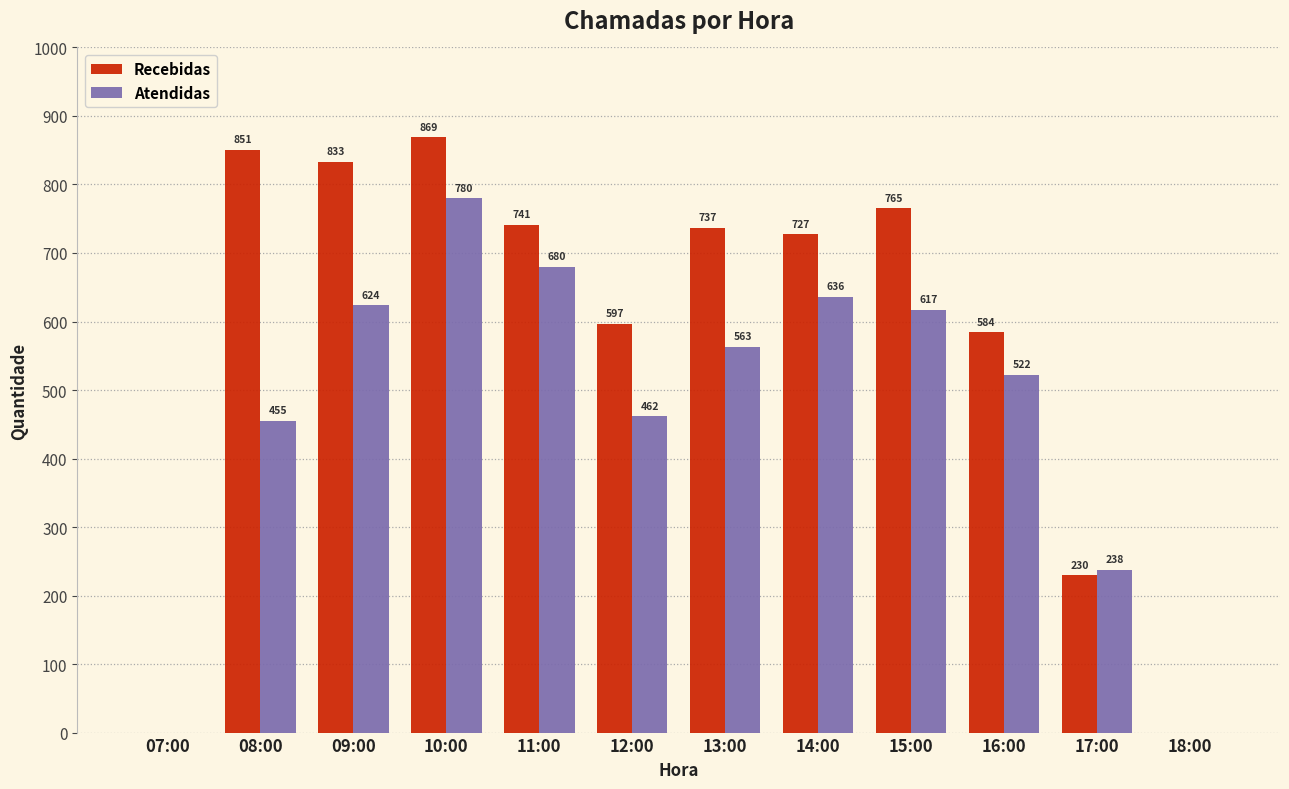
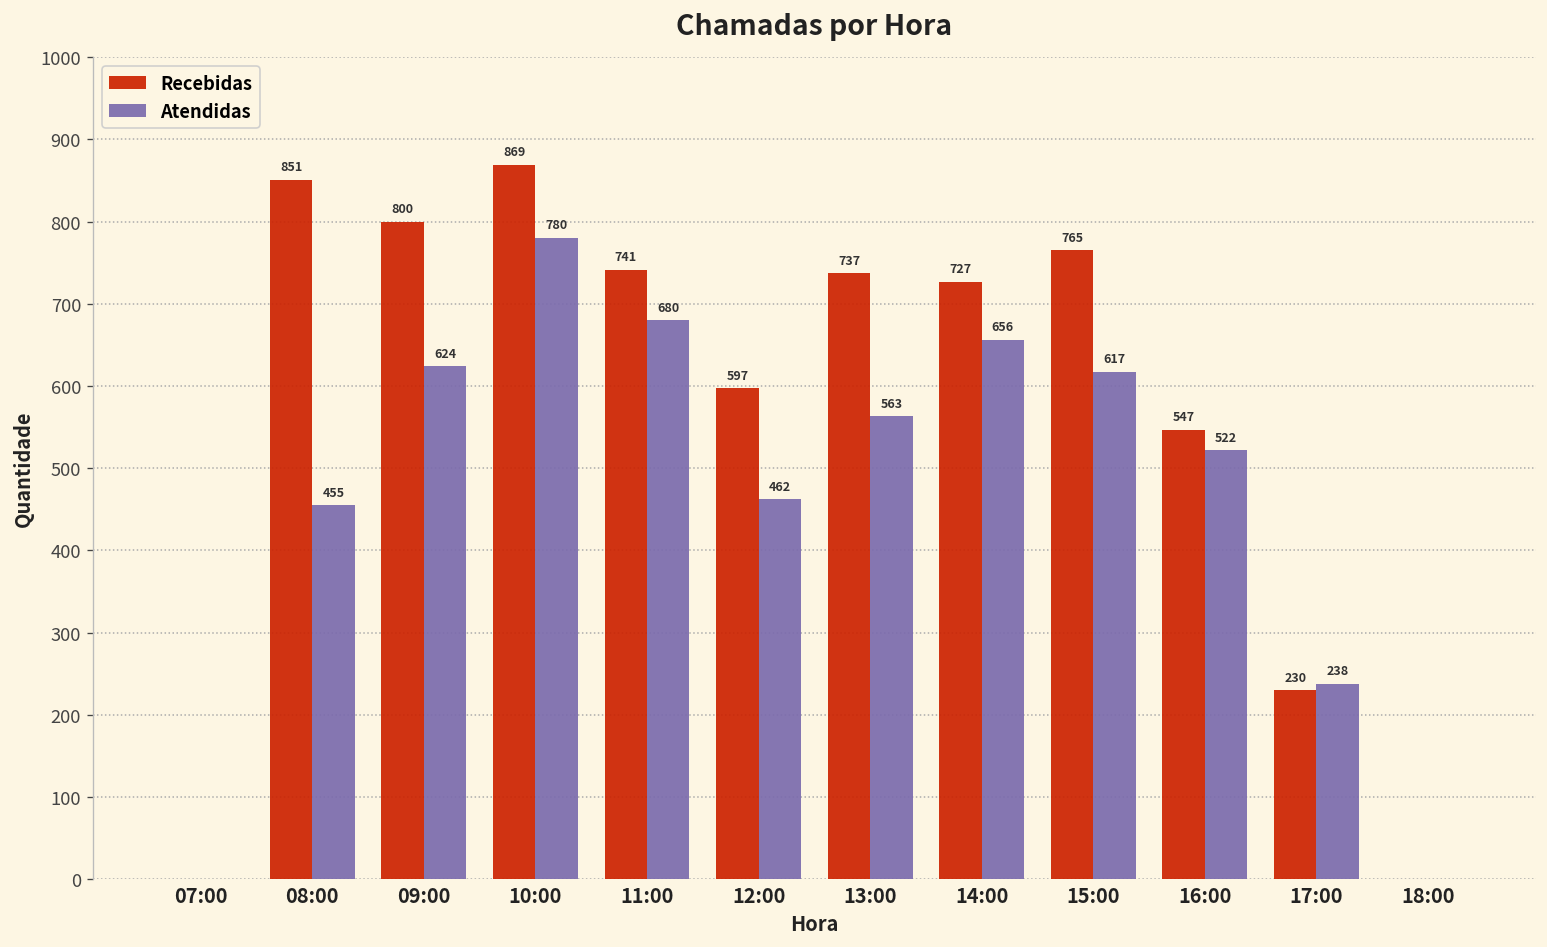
Recebidas, 09:00: 833 -> 800
Atendidas, 14:00: 636 -> 656
Recebidas, 16:00: 584 -> 547
